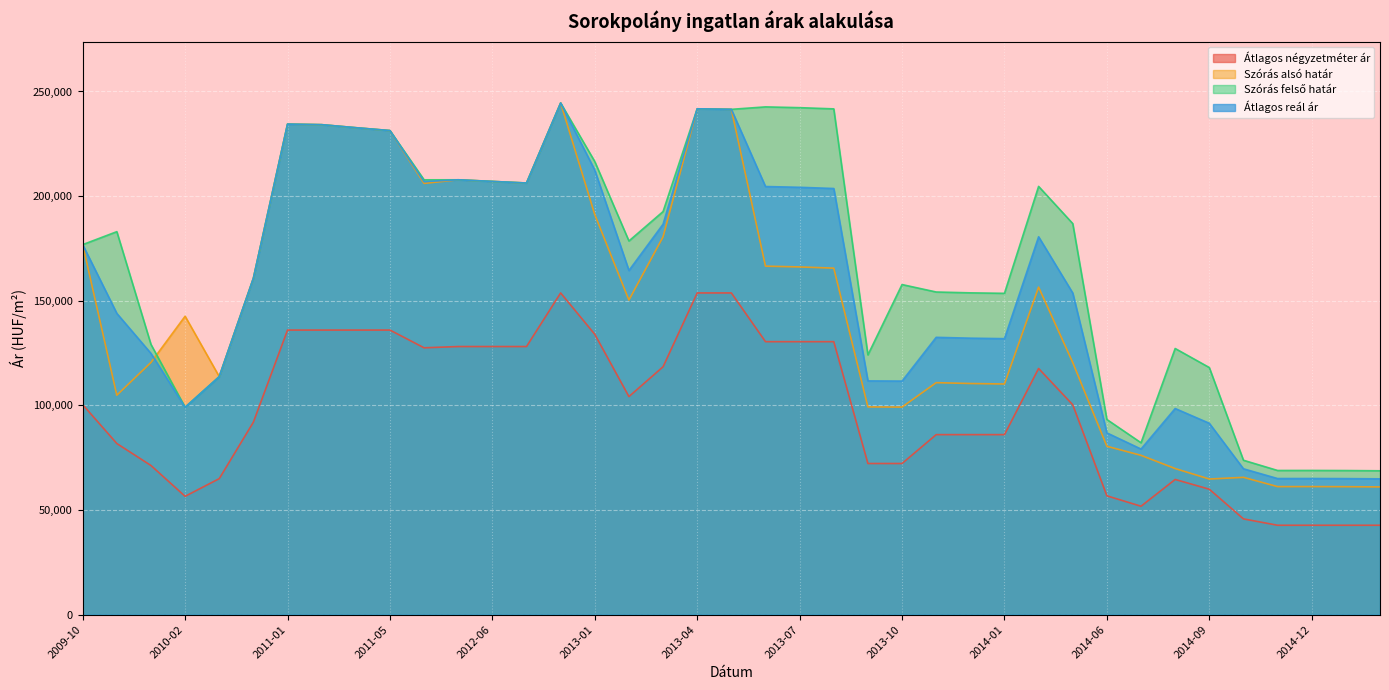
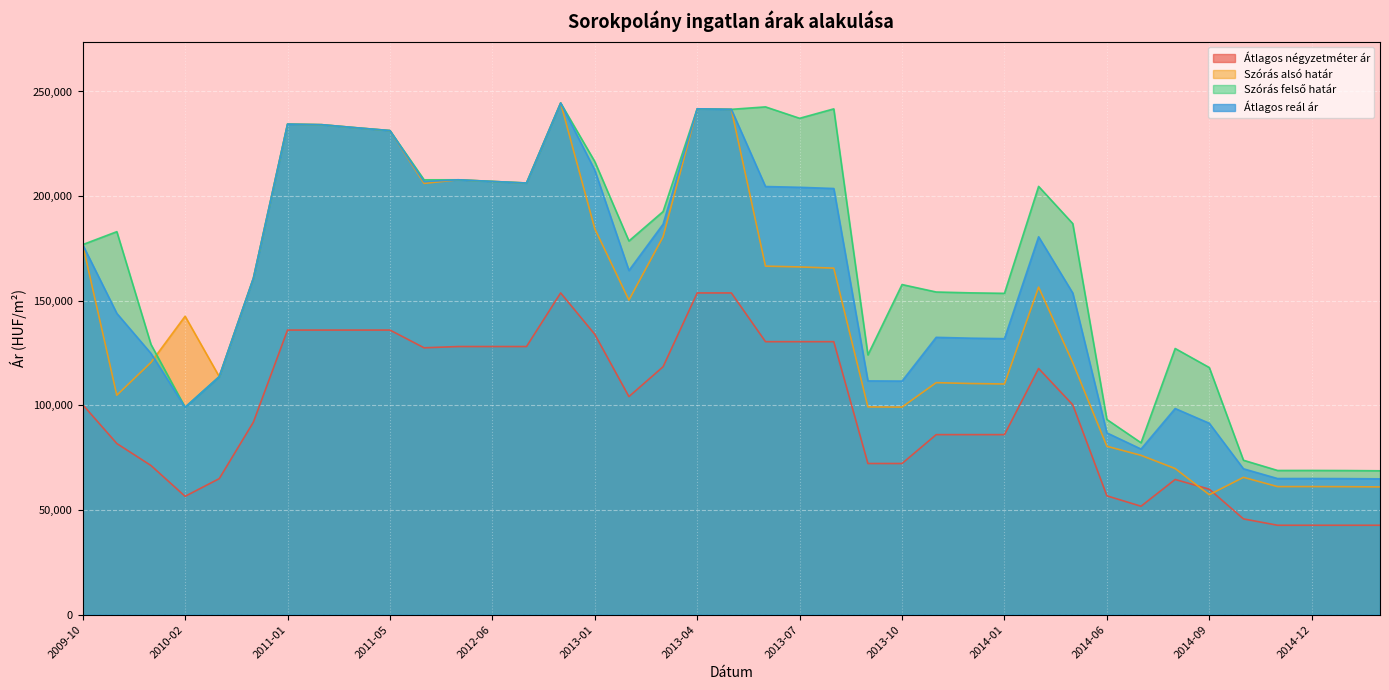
Szórás alsó határ, 2013-01: 191,000 -> 184,000
Szórás felső határ, 2013-07: 242,000 -> 237,000
Szórás alsó határ, 2014-09: 65,000 -> 57,000
